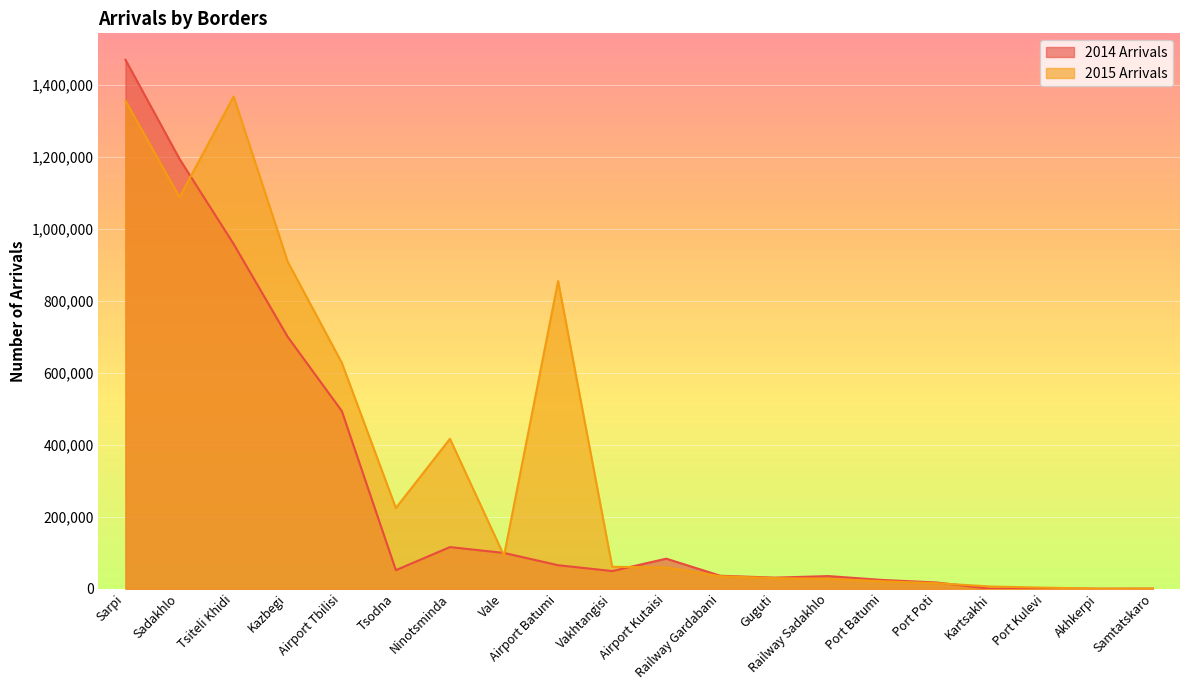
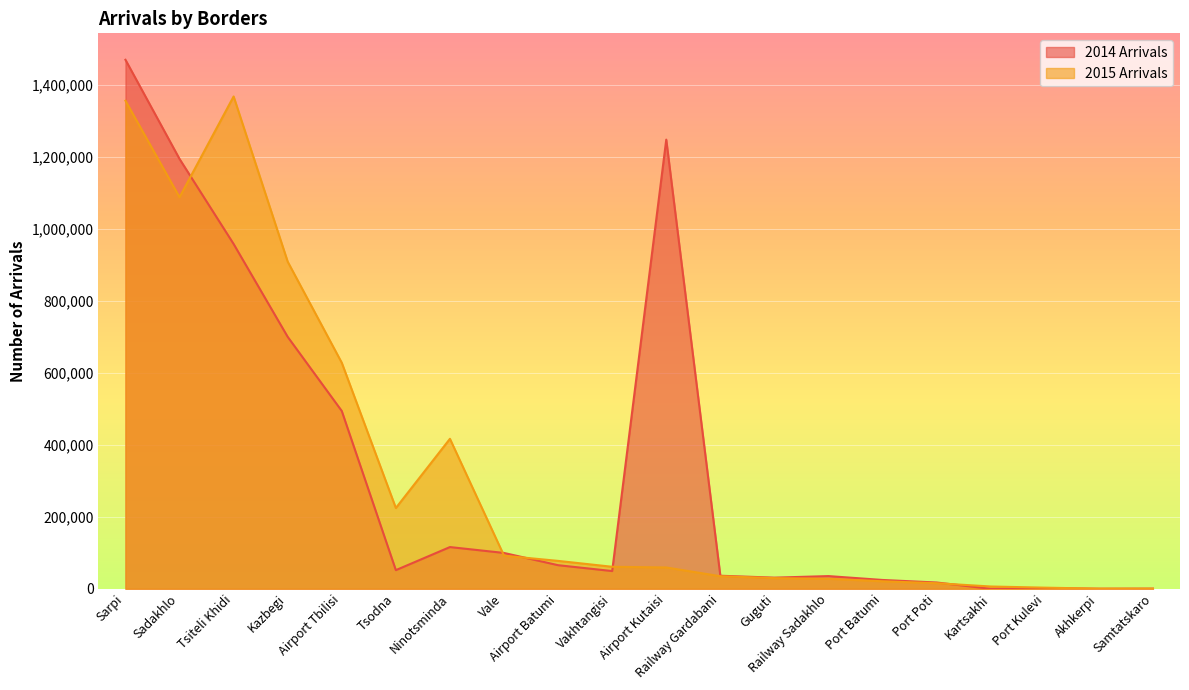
2015 Arrivals, Airport Batumi: 850,000 -> 80,000
2014 Arrivals, Airport Kutaisi: 80,000 -> 1,250,000
